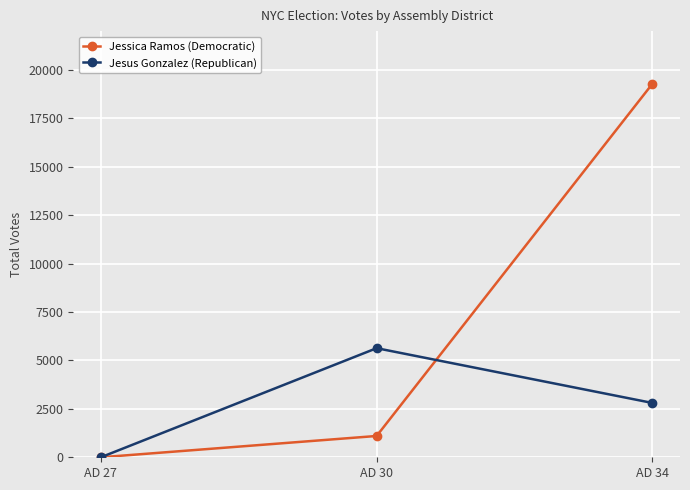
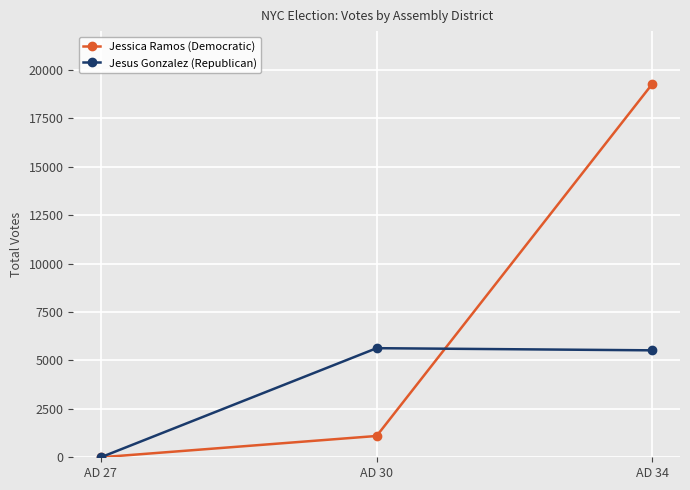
Jesus Gonzalez (Republican), AD 34: 2800 -> 5500
